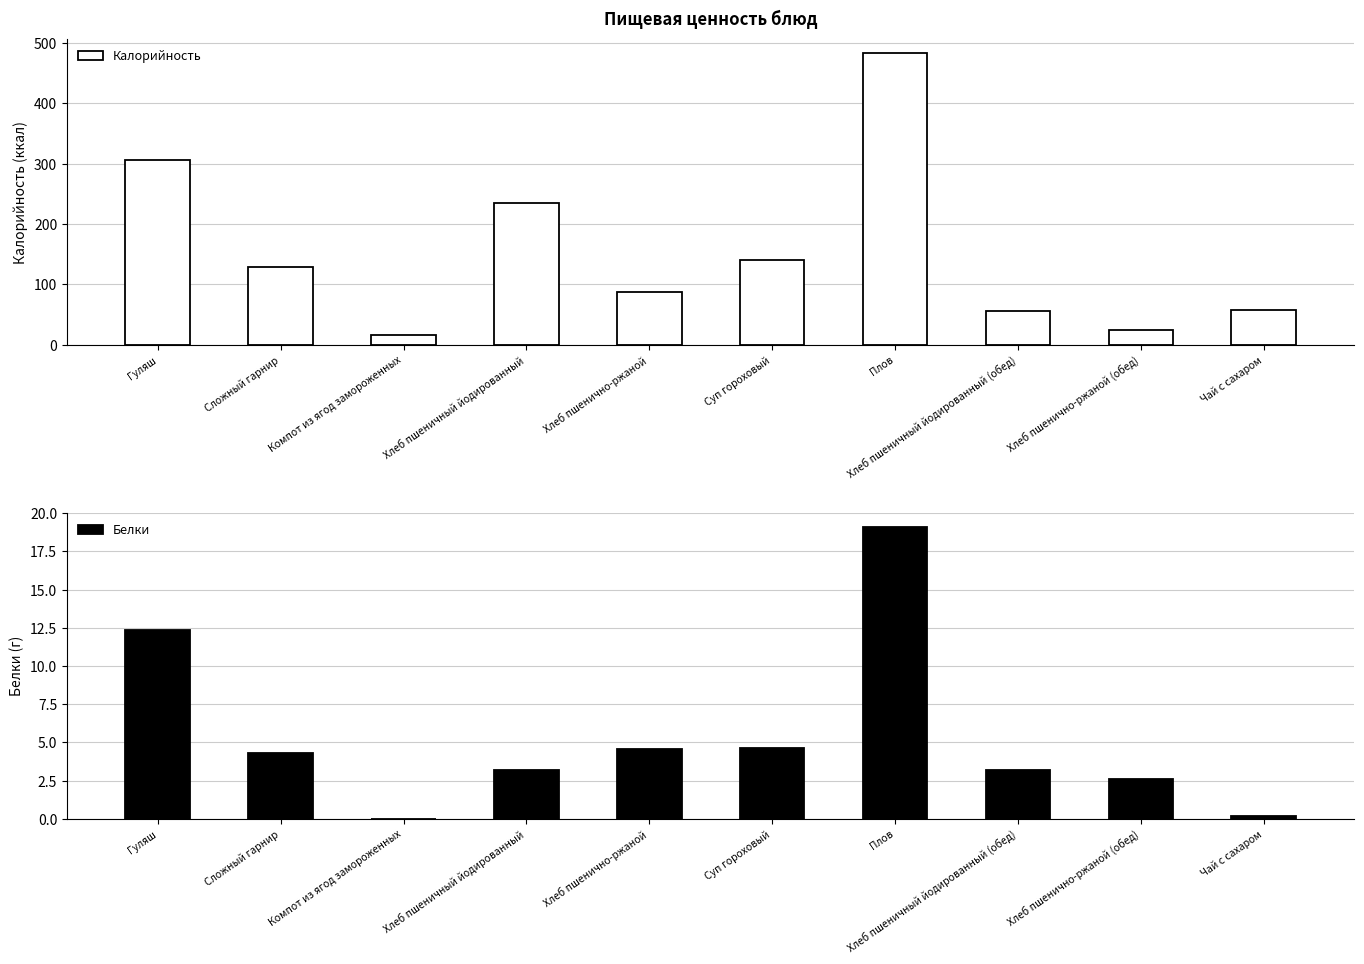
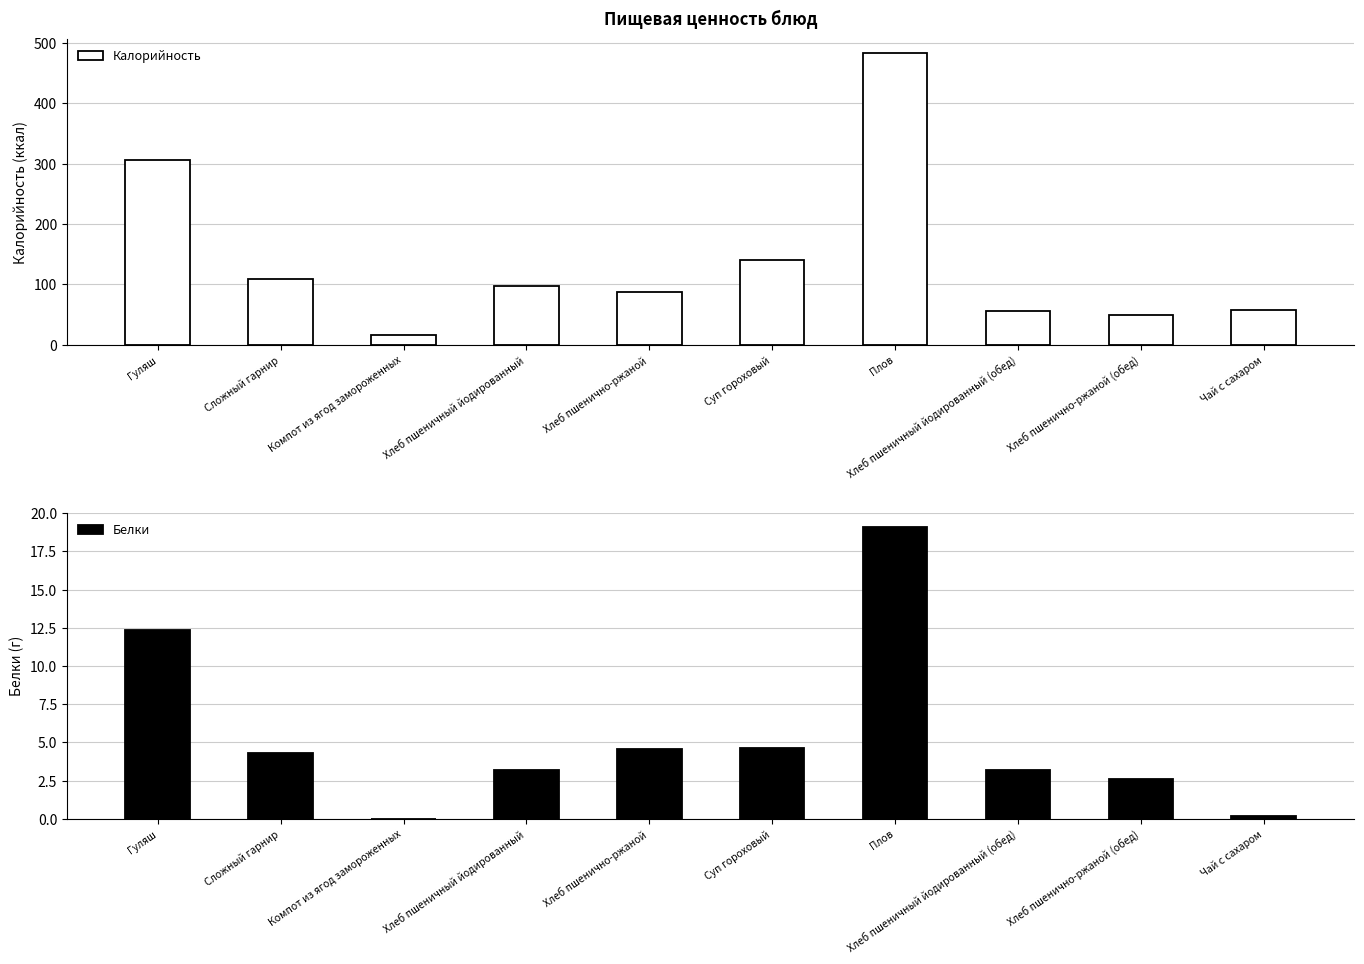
Пищевая ценность блюд, Сложный гарнир: 130 -> 110
Пищевая ценность блюд, Хлеб пшеничный йодированный: 240 -> 100
Пищевая ценность блюд, Хлеб пшенично-ржаной (обед): 20 -> 50
